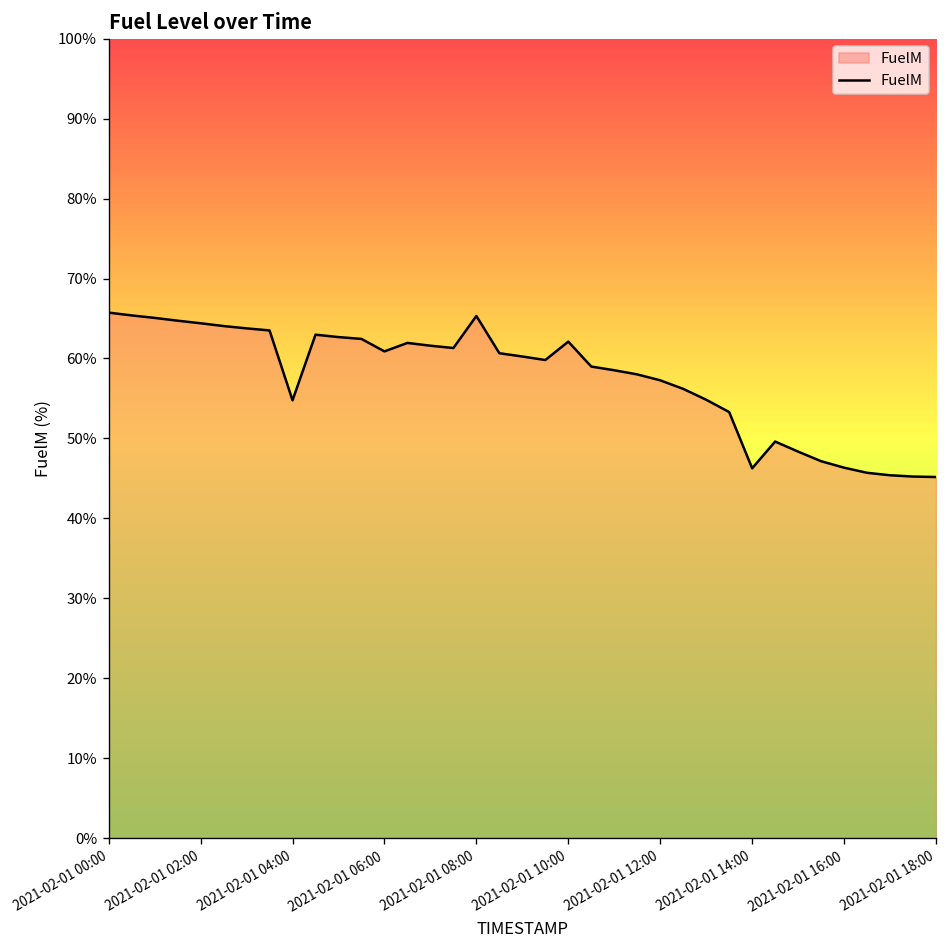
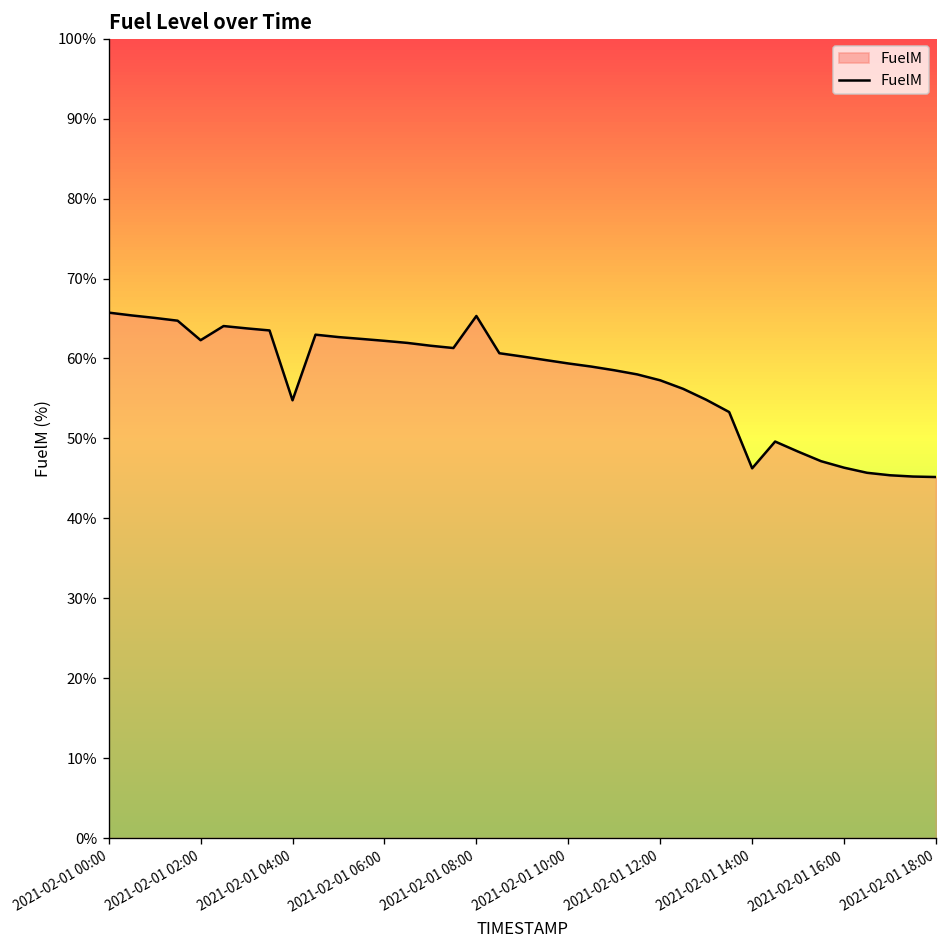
2021-02-01 02:00: 64% -> 62%
2021-02-01 06:00: 61% -> 62%
2021-02-01 10:00: 62% -> 59%
